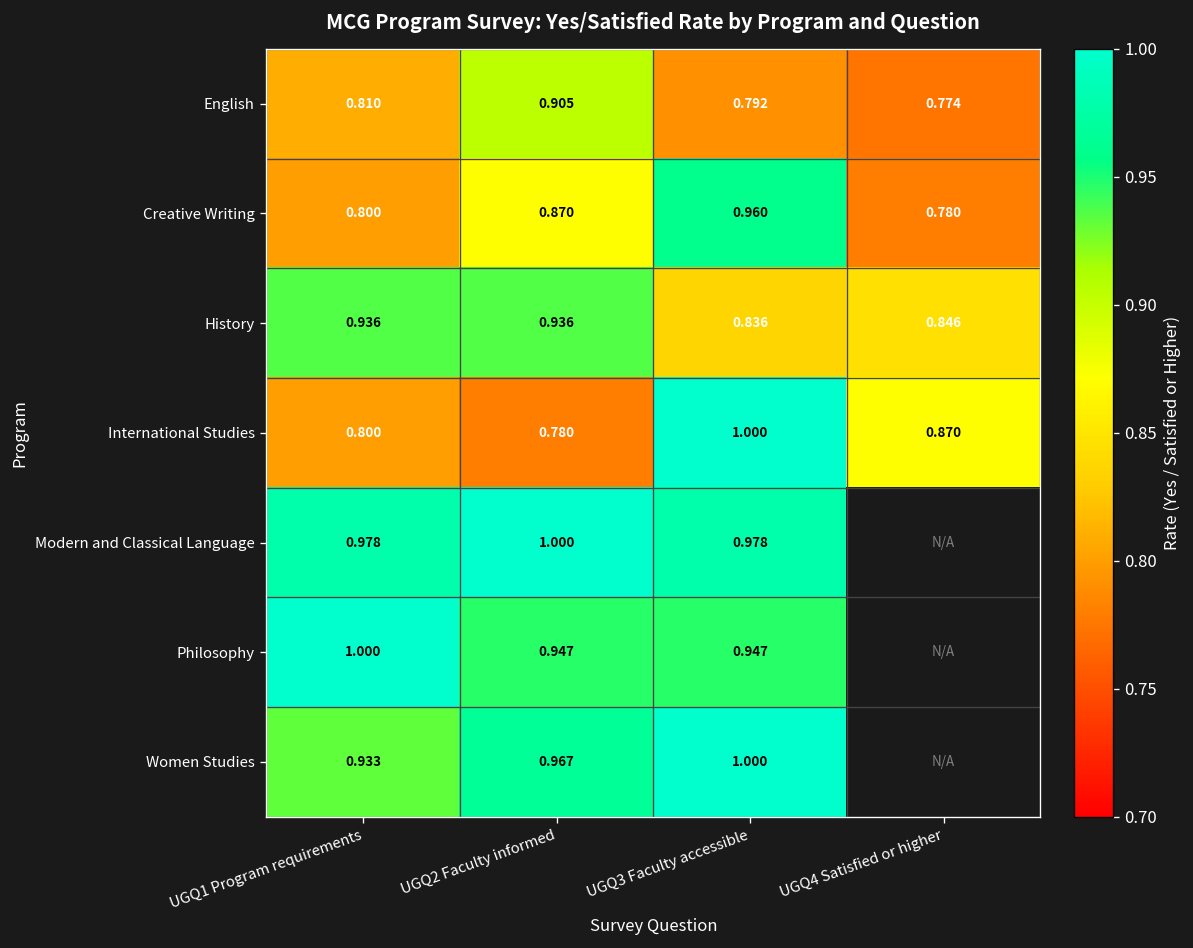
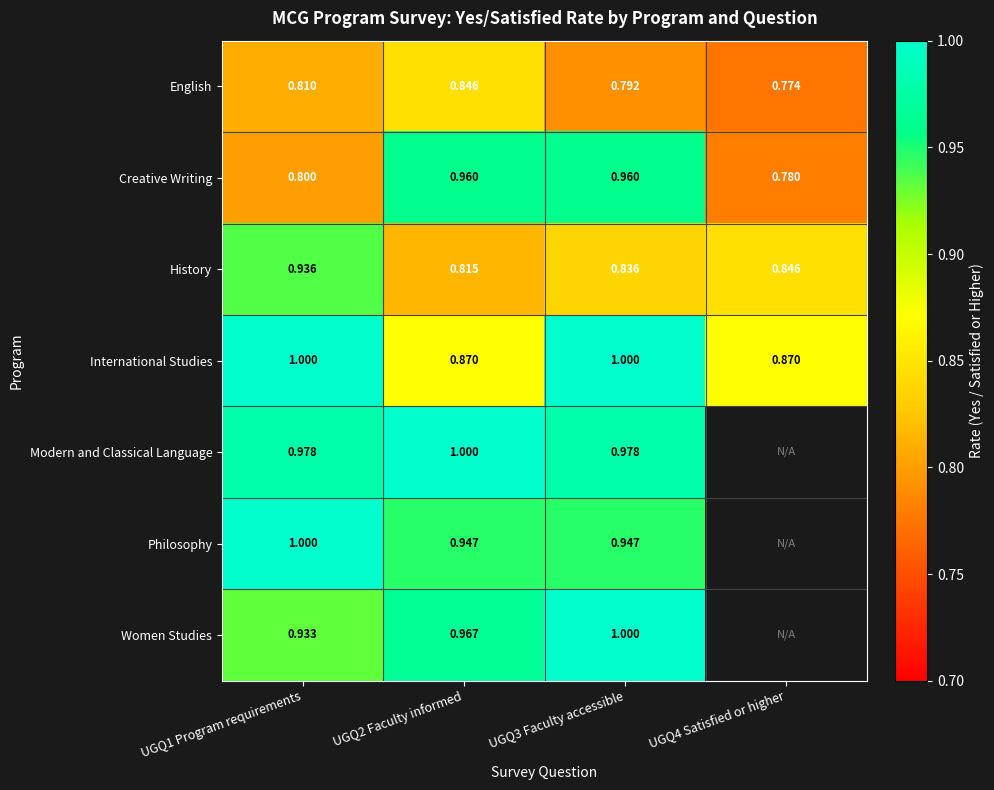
English, UGQ2 Faculty informed: 0.905 -> 0.846
Creative Writing, UGQ2 Faculty informed: 0.870 -> 0.960
History, UGQ2 Faculty informed: 0.936 -> 0.815
International Studies, UGQ1 Program requirements: 0.800 -> 1.000
International Studies, UGQ2 Faculty informed: 0.780 -> 0.870
